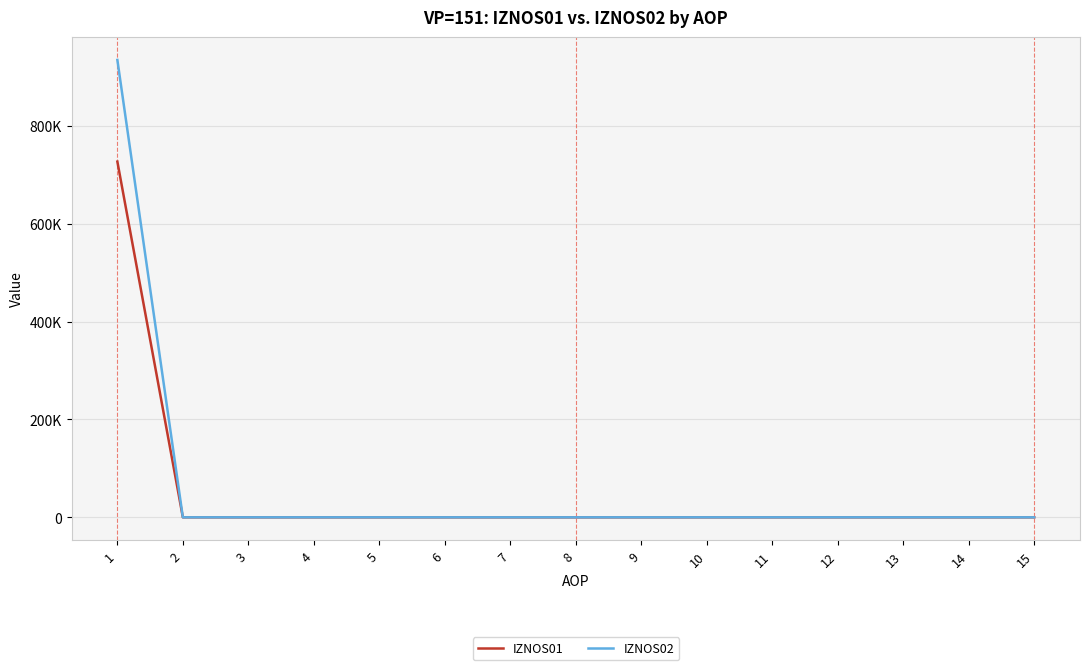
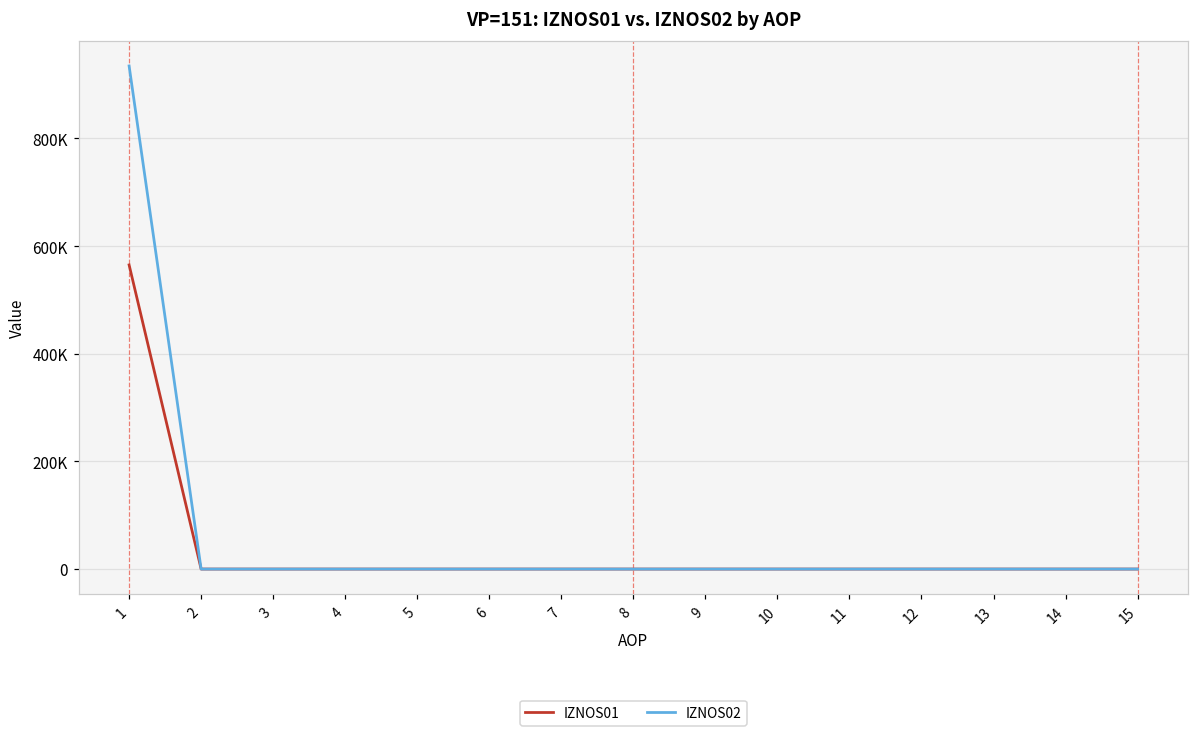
IZNOS01, 1: 730000 -> 570000
